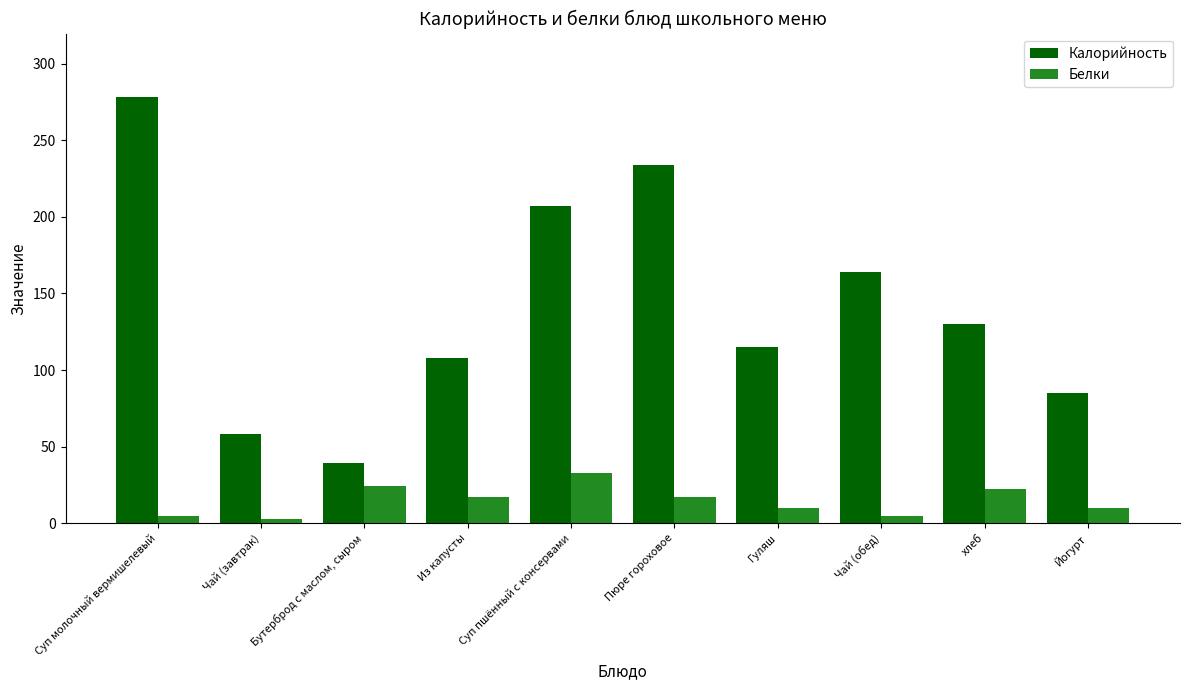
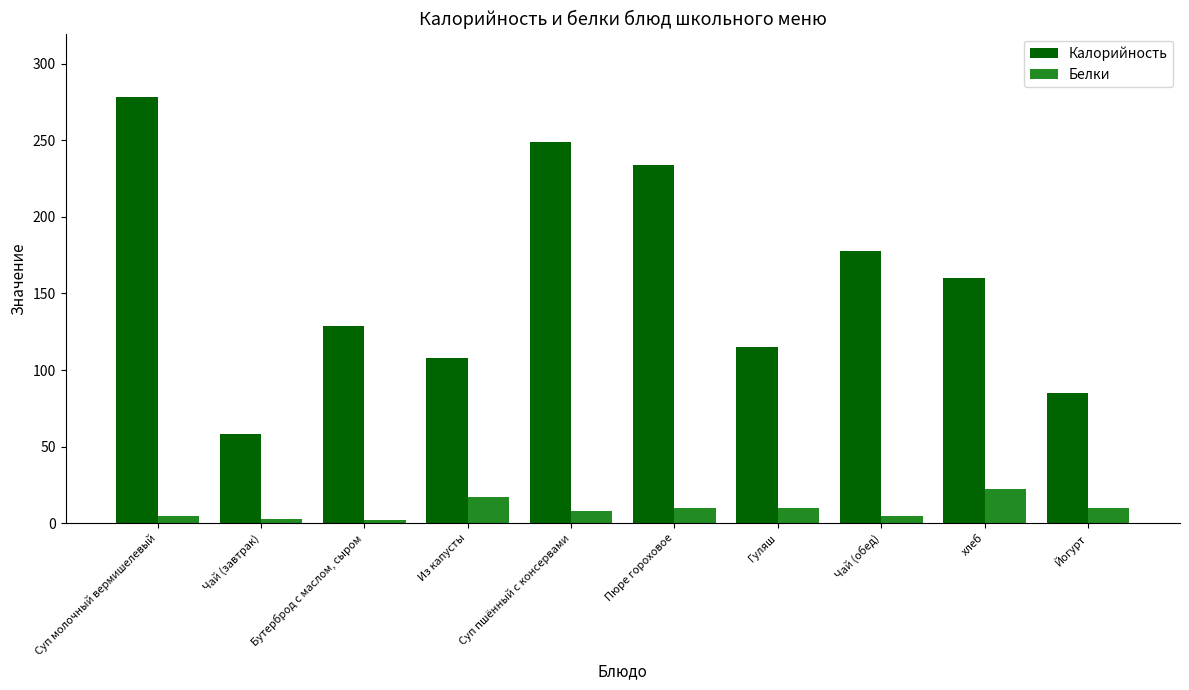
Калорийность, Бутерброд с маслом, сыром: 39 -> 129
Белки, Бутерброд с маслом, сыром: 24 -> 2
Калорийность, Суп пшённый с консервами: 207 -> 249
Белки, Суп пшённый с консервами: 33 -> 8
Белки, Пюре гороховое: 17 -> 10
Калорийность, Чай (обед): 164 -> 178
Калорийность, хлеб: 130 -> 160
